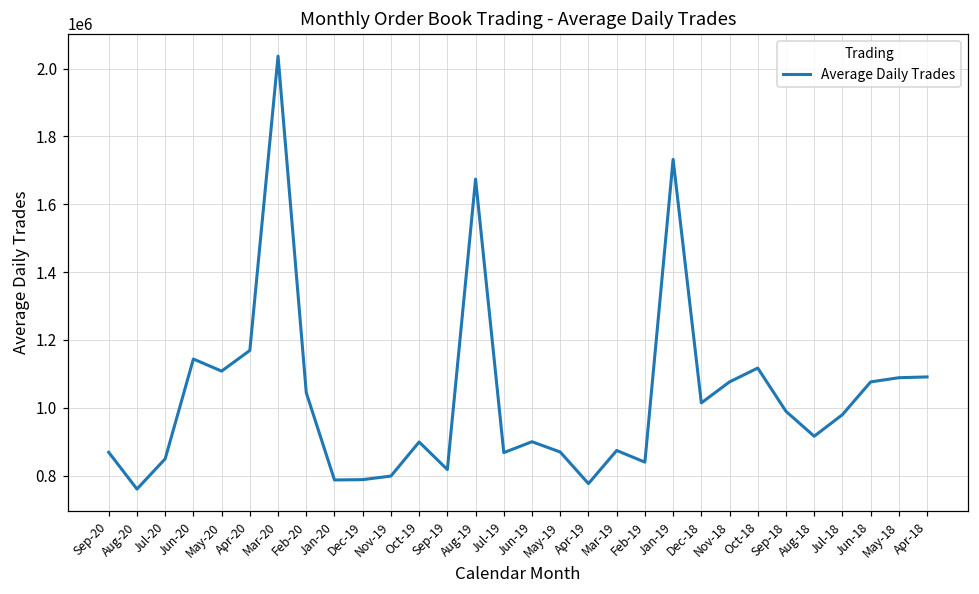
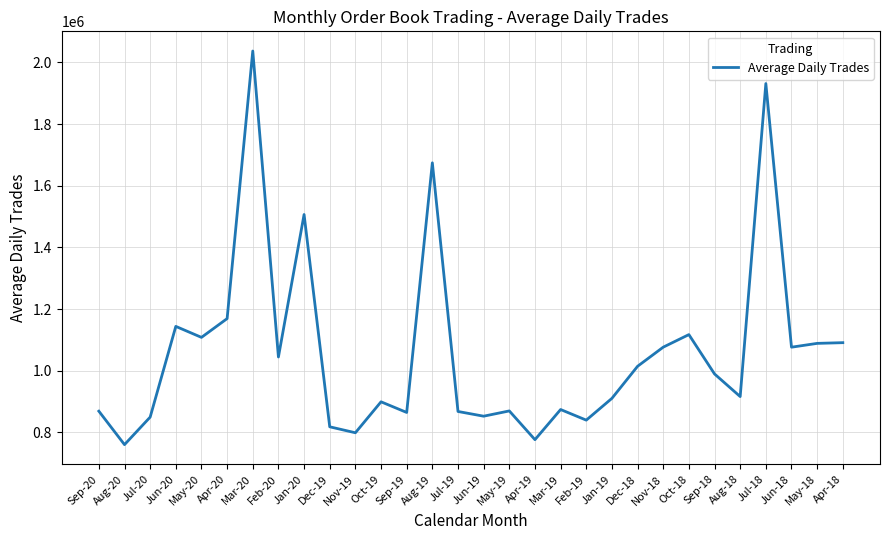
Jan-20: 790000 -> 1510000
Dec-19: 790000 -> 820000
Sep-19: 820000 -> 860000
Jun-19: 900000 -> 850000
Jan-19: 1730000 -> 910000
Jul-18: 980000 -> 1930000
